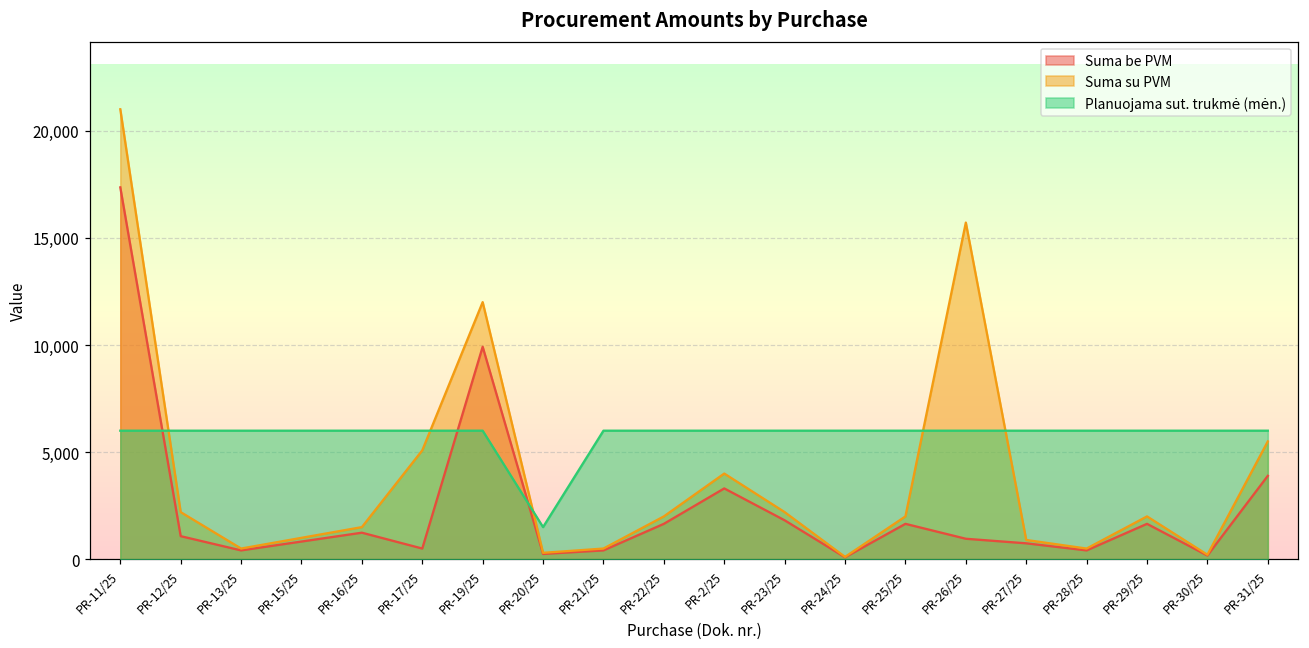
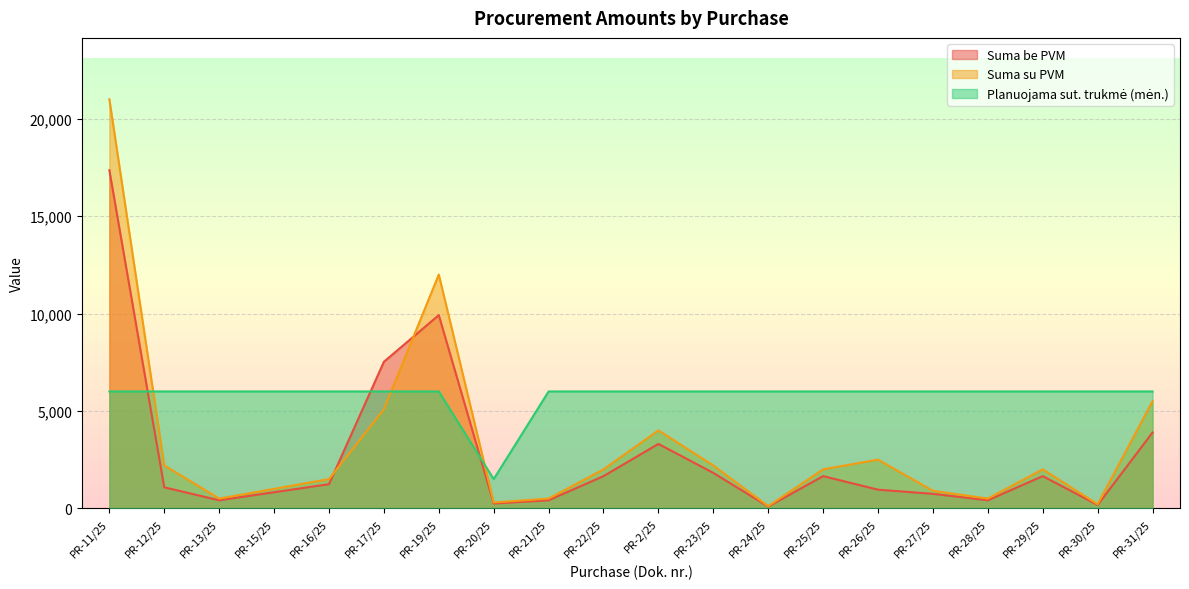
Suma be PVM, PR-17/25: 500 -> 7,500
Suma su PVM, PR-26/25: 15,700 -> 2,500
